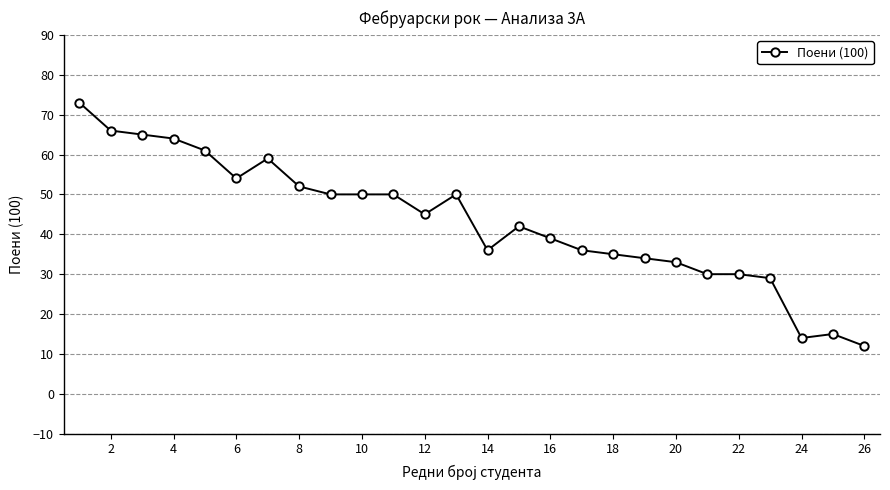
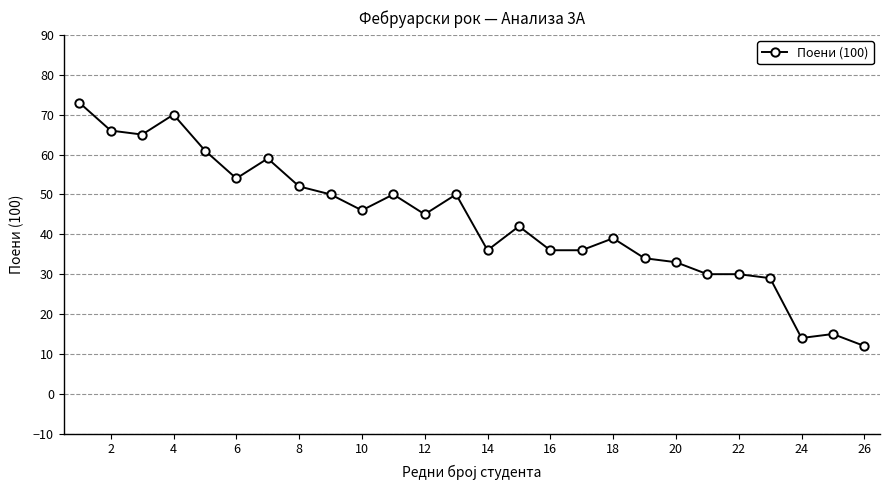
4: 64 -> 70
10: 50 -> 46
16: 39 -> 36
18: 35 -> 39
